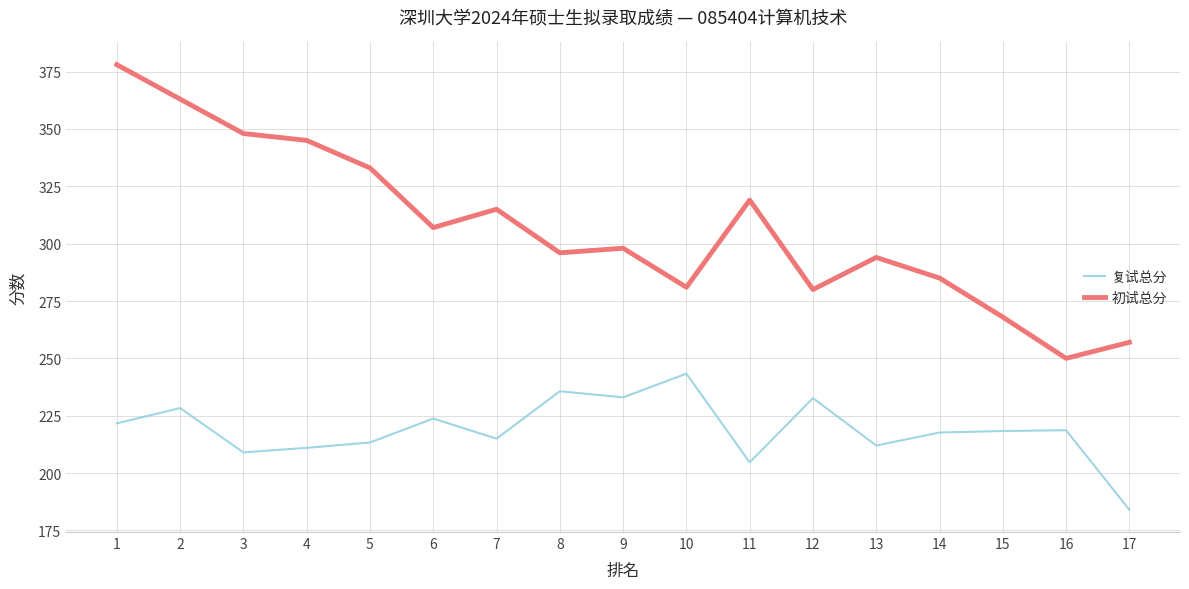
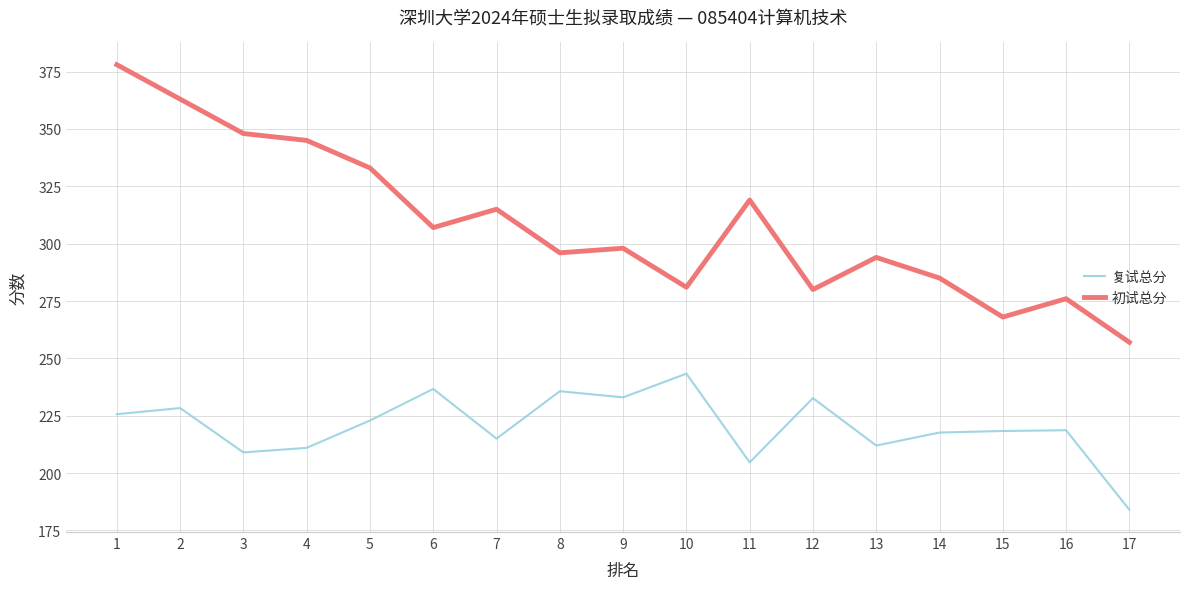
复试总分, 1: 222 -> 226
复试总分, 5: 213 -> 223
复试总分, 6: 224 -> 237
初试总分, 16: 250 -> 276
